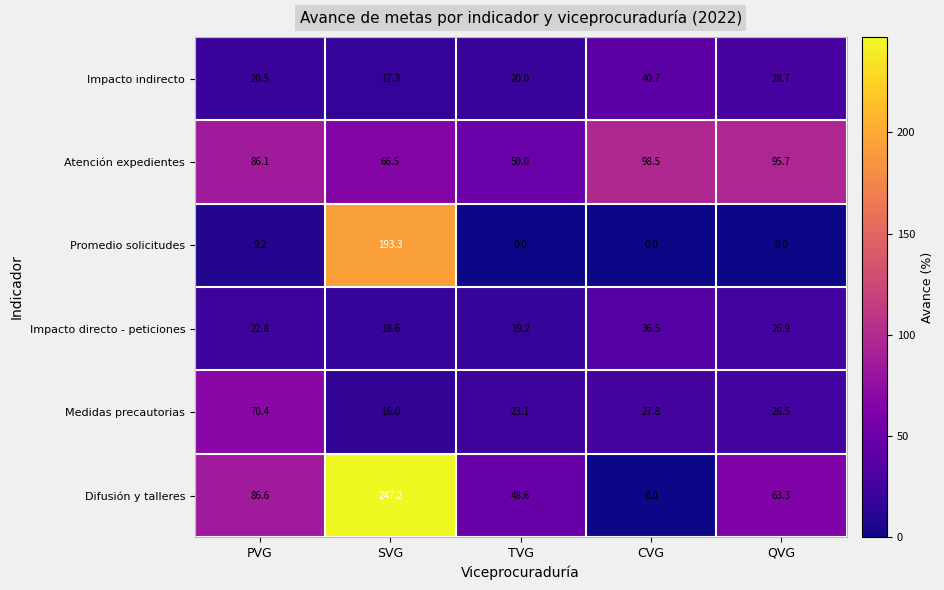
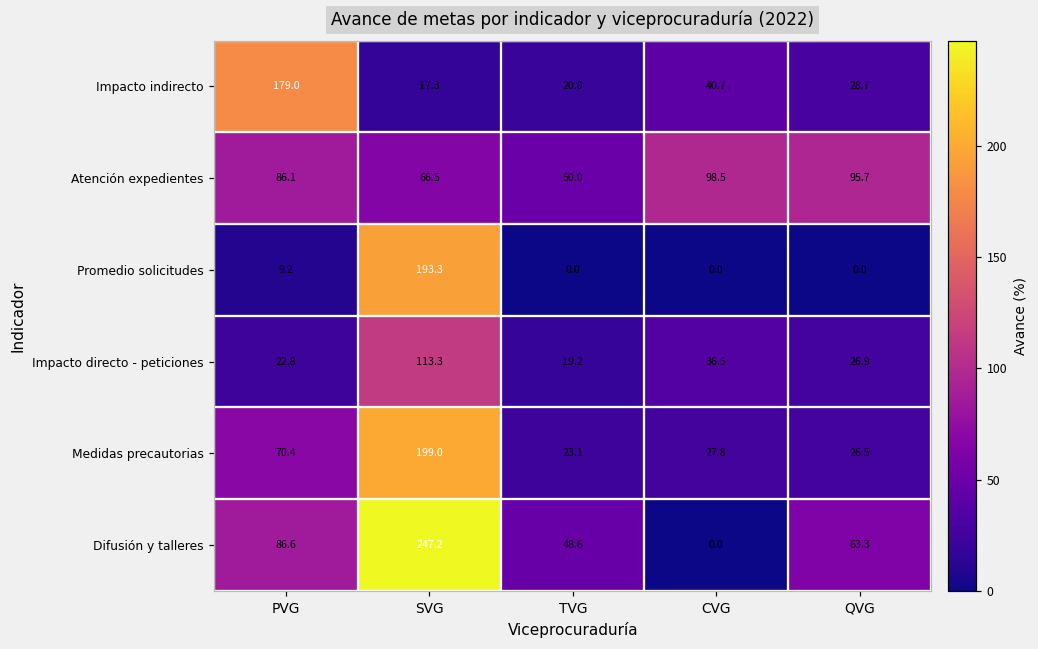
Impacto indirecto, PVG: 20.5 -> 179.0
Impacto directo - peticiones, SVG: 18.6 -> 113.3
Medidas precautorias, SVG: 16.0 -> 199.0
